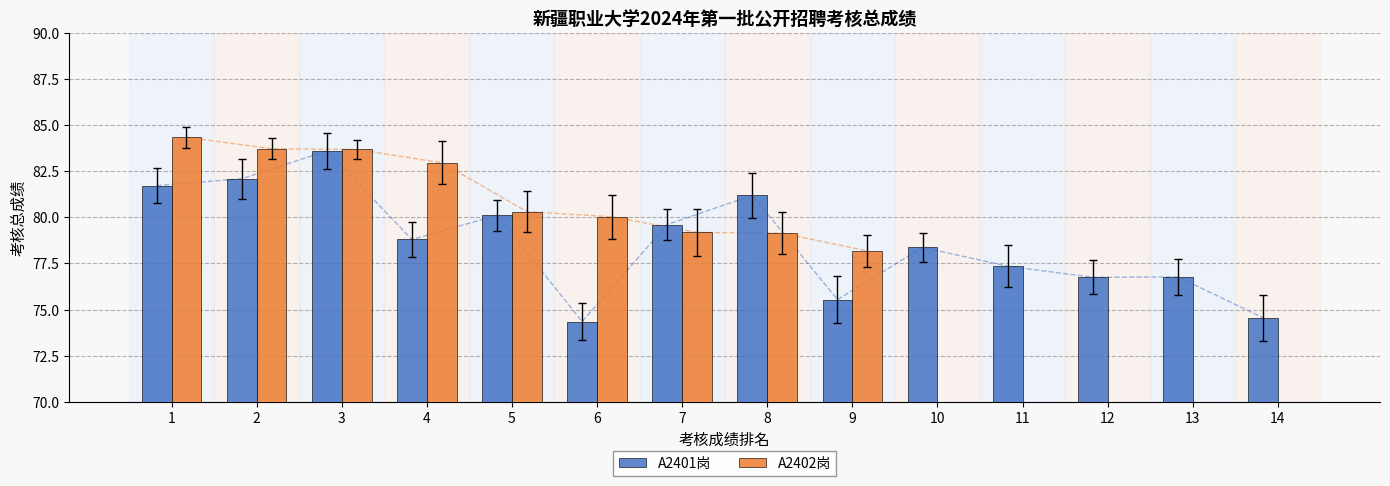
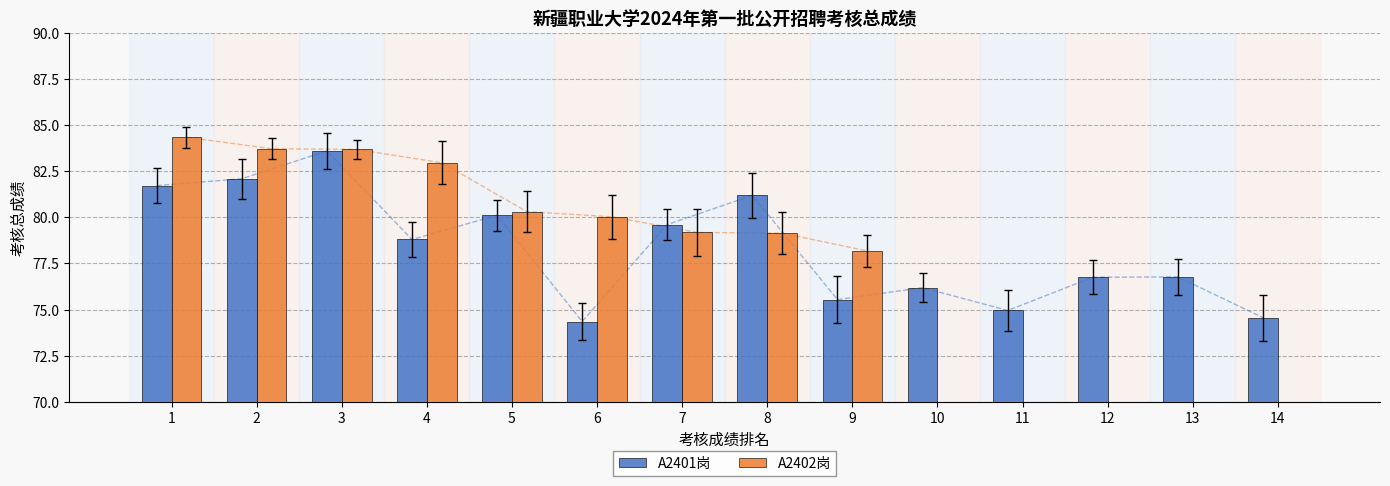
A2401岗, 10: 78.4 -> 76.2
A2401岗, 11: 77.4 -> 75.0
